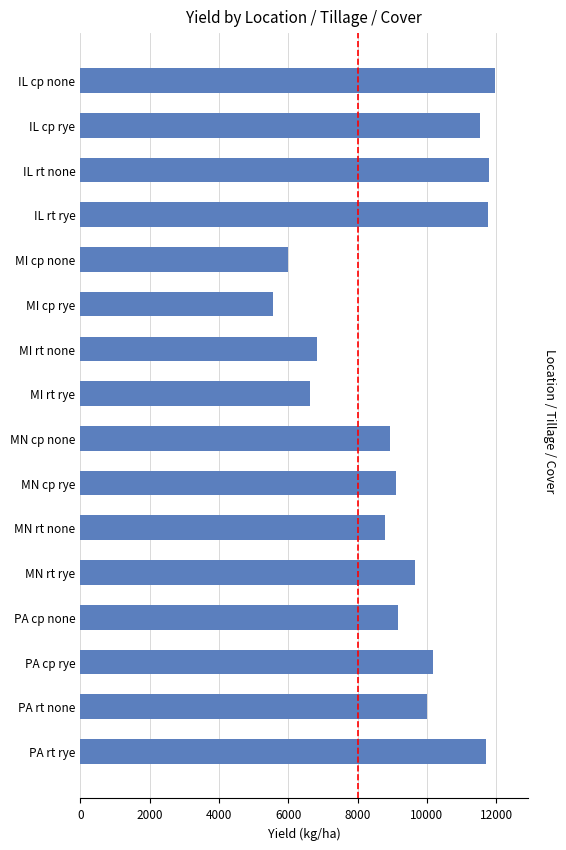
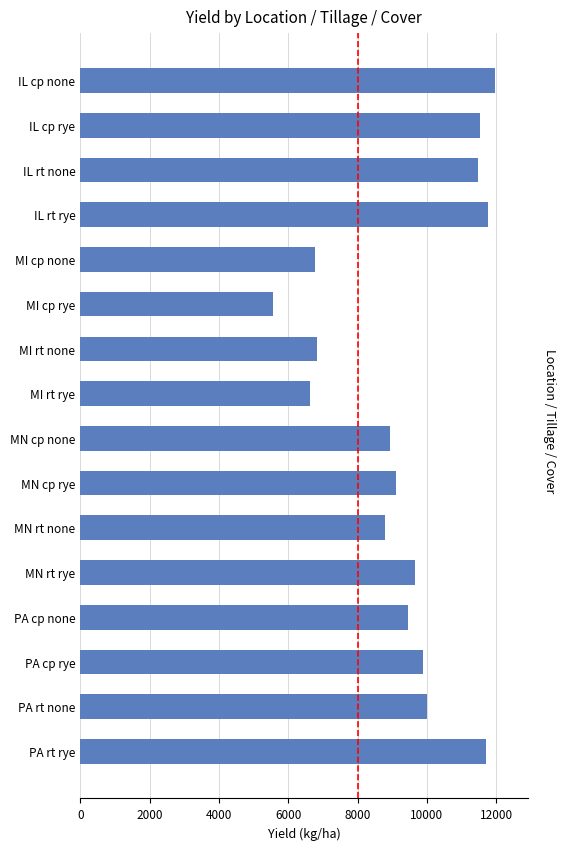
IL rt none: 11800 -> 11500
MI cp none: 6000 -> 6800
PA cp none: 9200 -> 9500
PA cp rye: 10200 -> 9900
